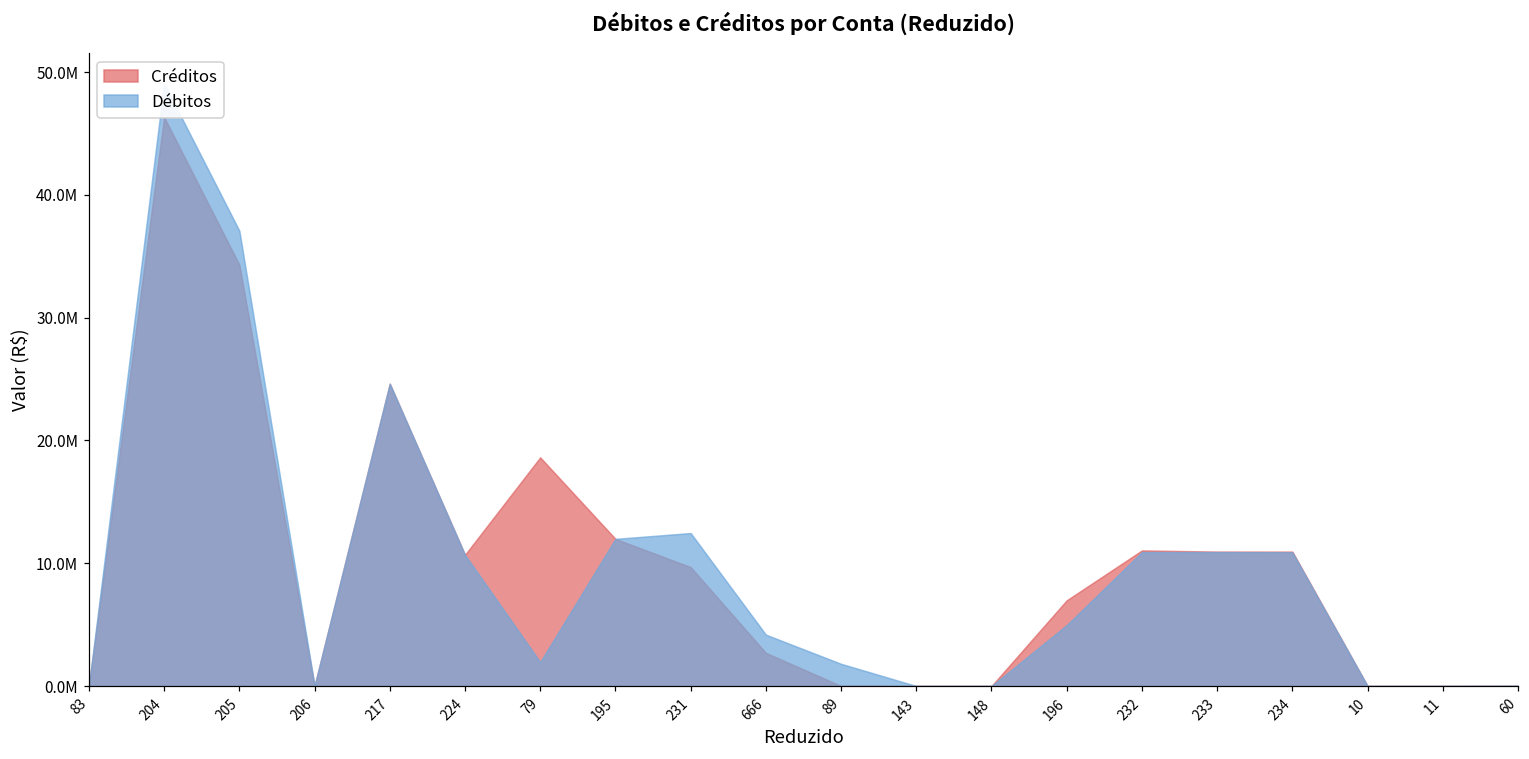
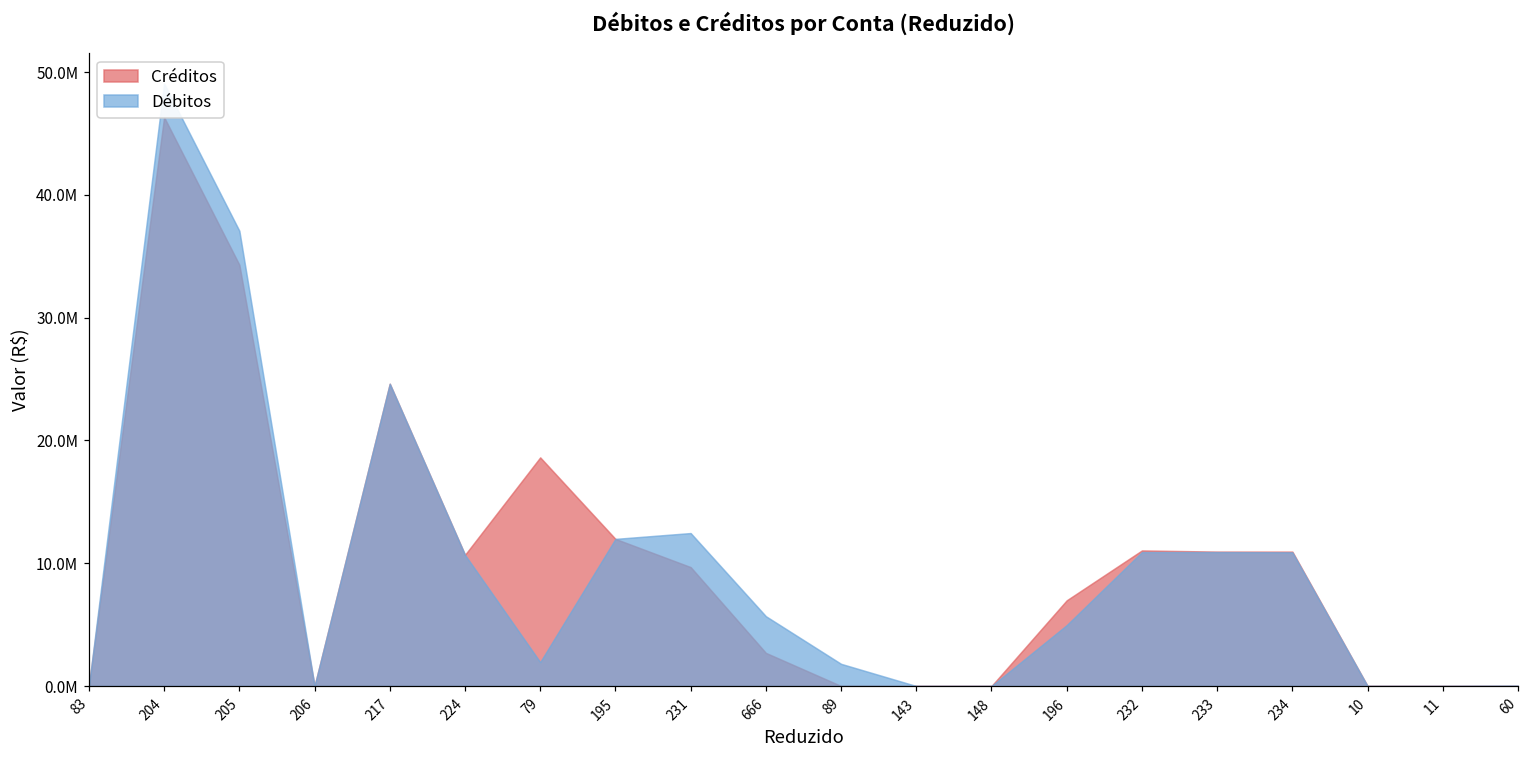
Débitos, 666: 4200000 -> 5700000
